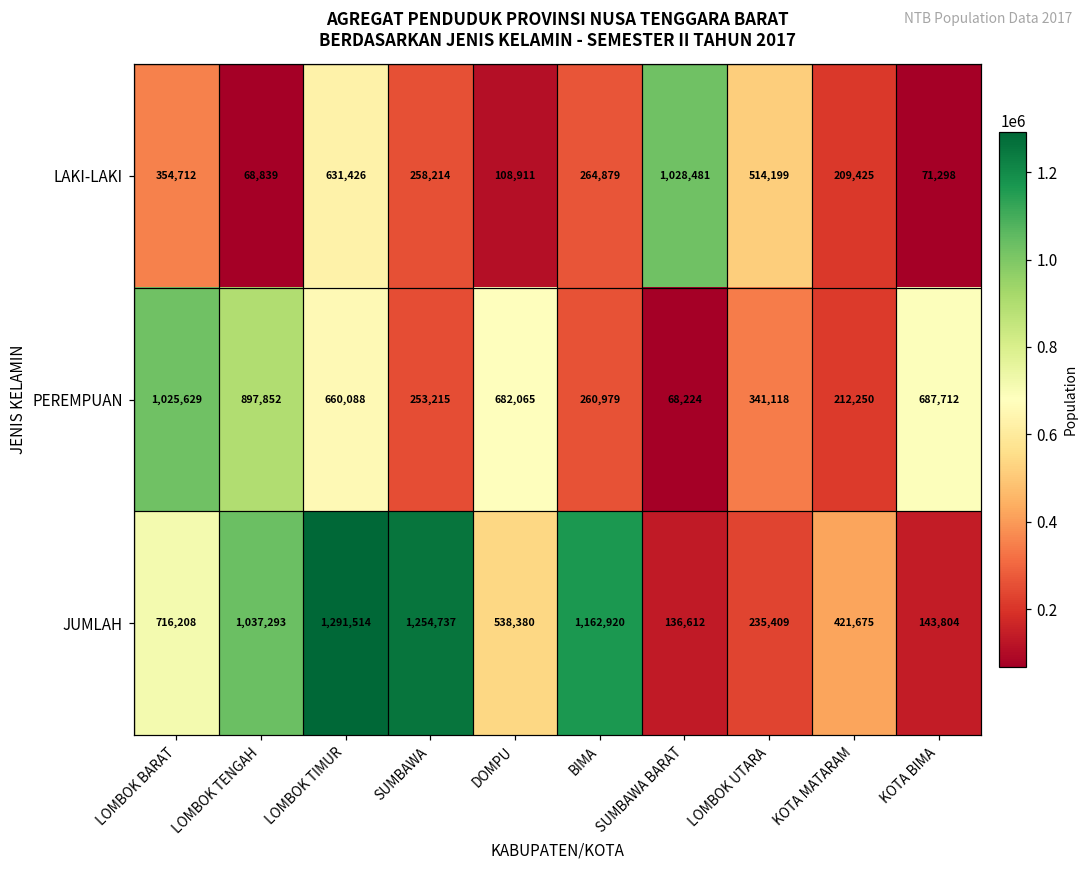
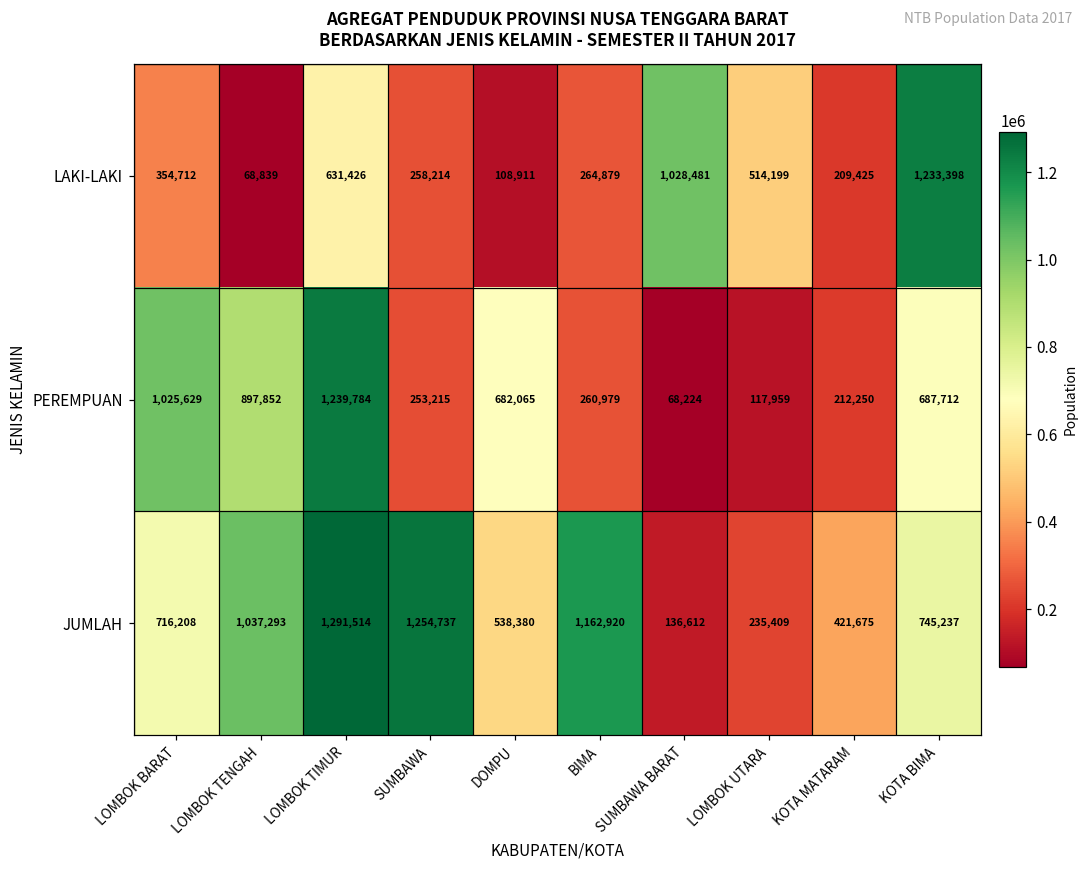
LAKI-LAKI, KOTA BIMA: 71,298 -> 1,233,398
PEREMPUAN, LOMBOK TIMUR: 660,088 -> 1,239,784
PEREMPUAN, LOMBOK UTARA: 341,118 -> 117,959
JUMLAH, KOTA BIMA: 143,804 -> 745,237
